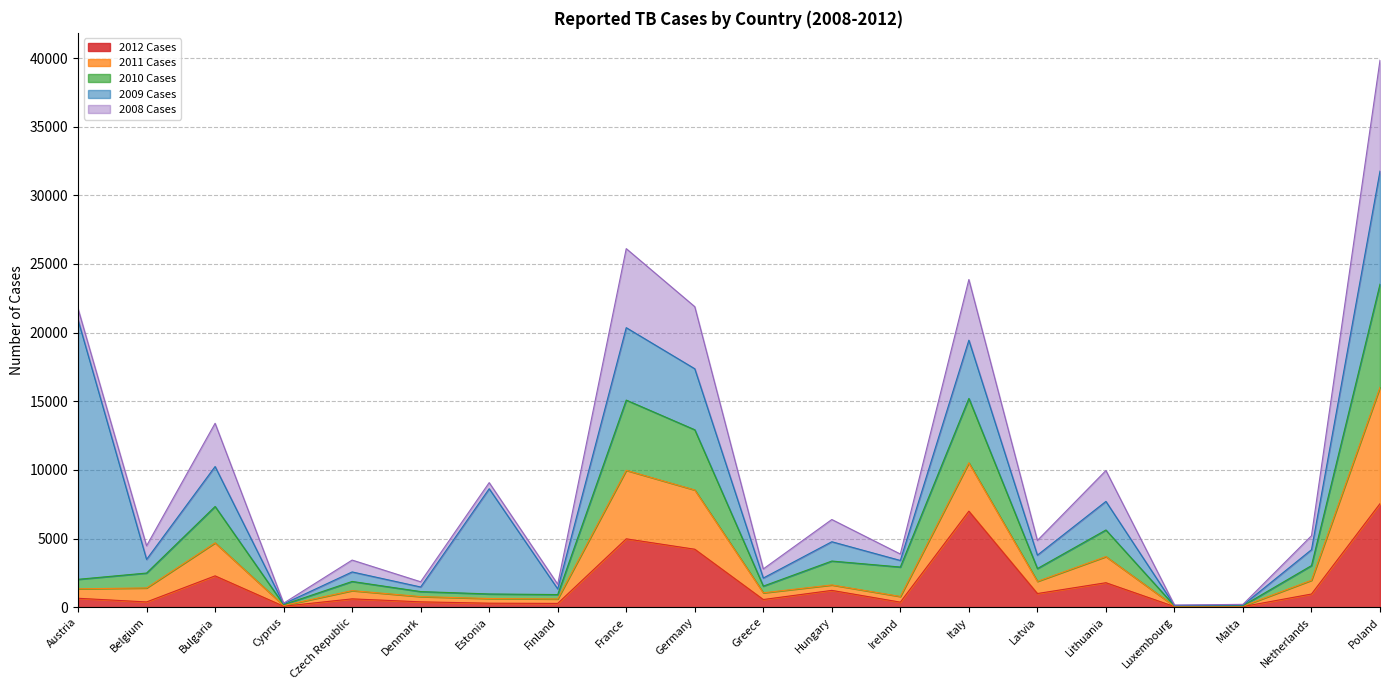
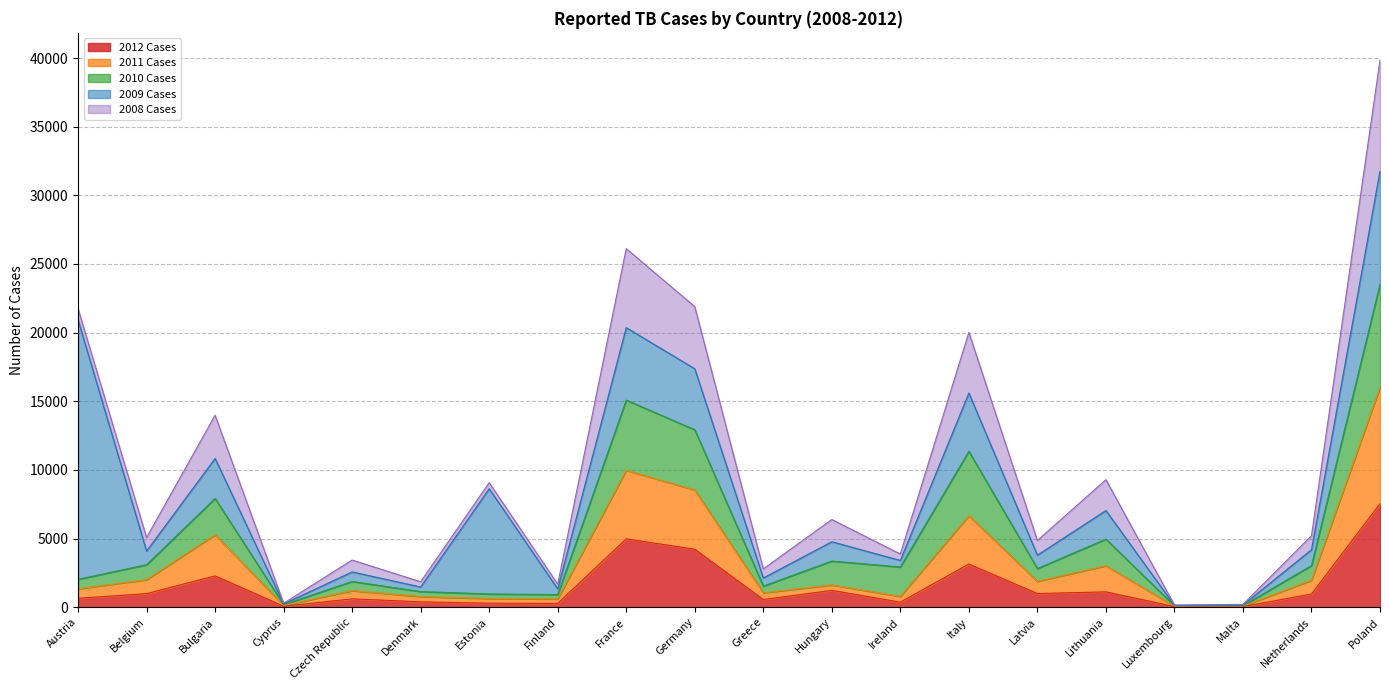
2012 Cases, Belgium: 400 -> 1000
2011 Cases, Bulgaria: 2400 -> 3000
2012 Cases, Italy: 7000 -> 3100
2012 Cases, Lithuania: 1800 -> 1100
